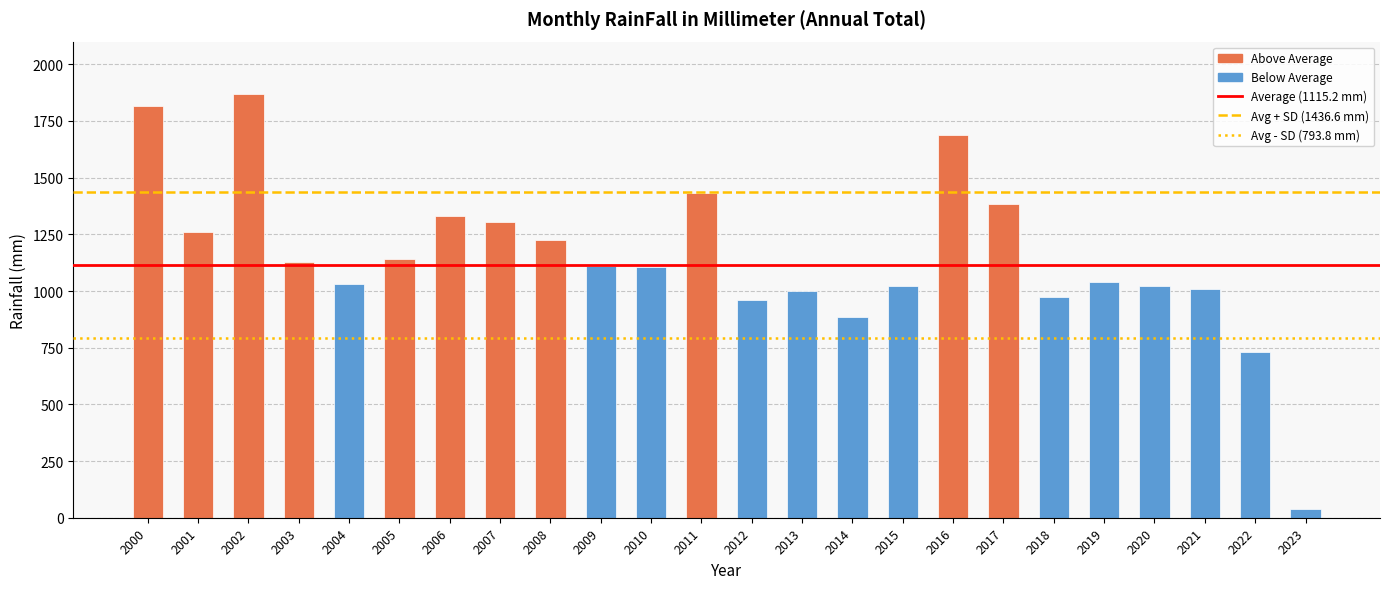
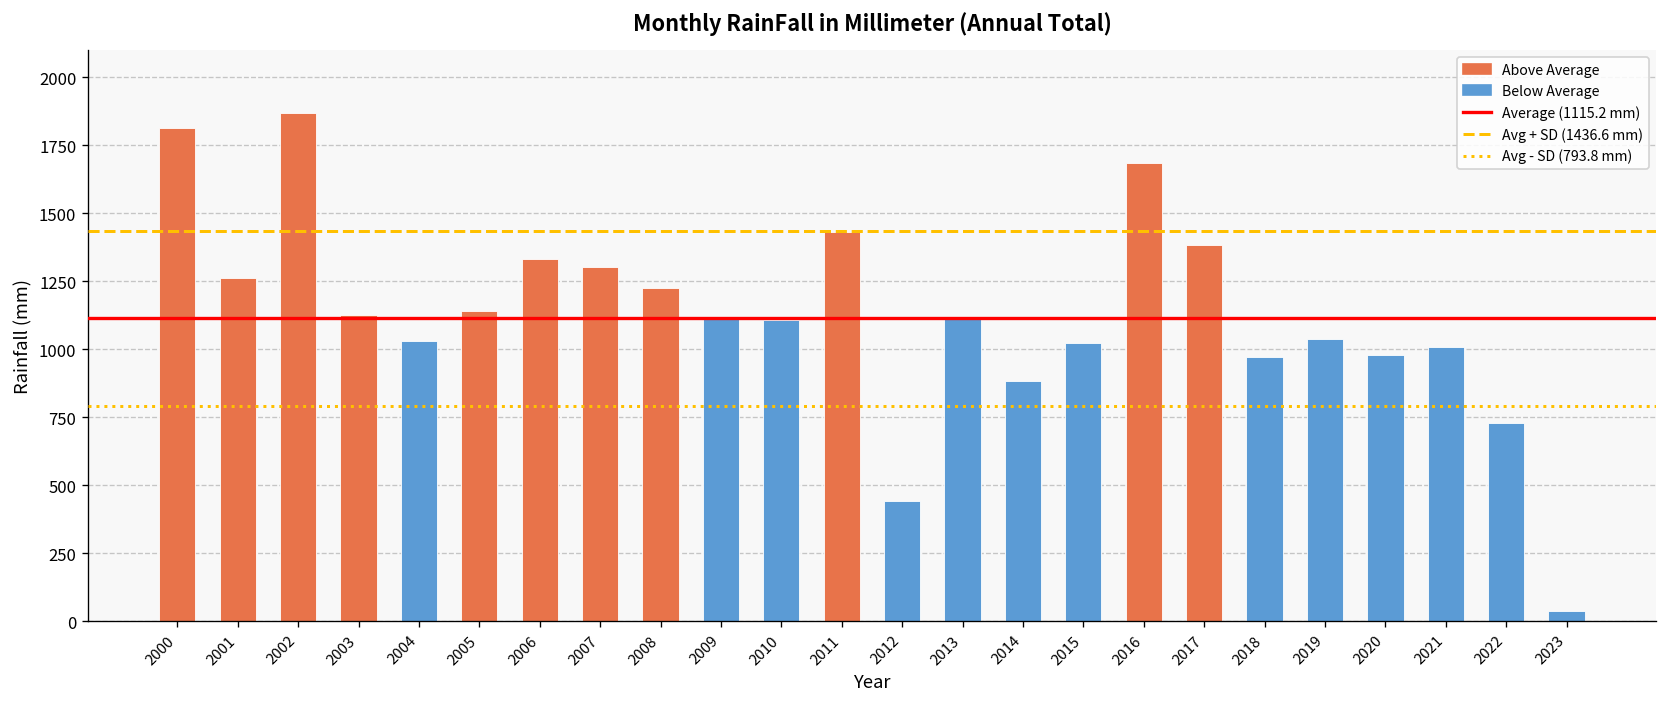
2012: 960 -> 440
2013: 1000 -> 1110
2020: 1020 -> 980
